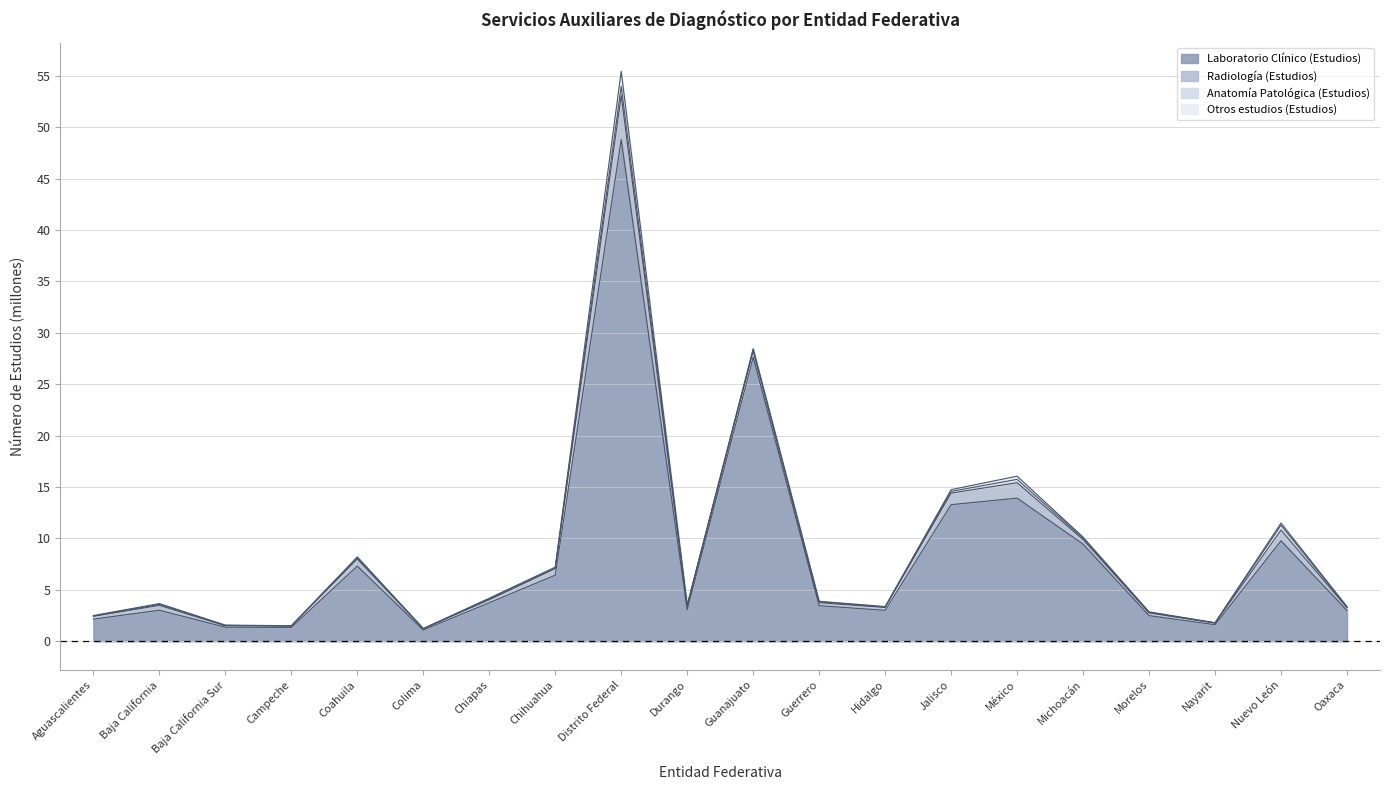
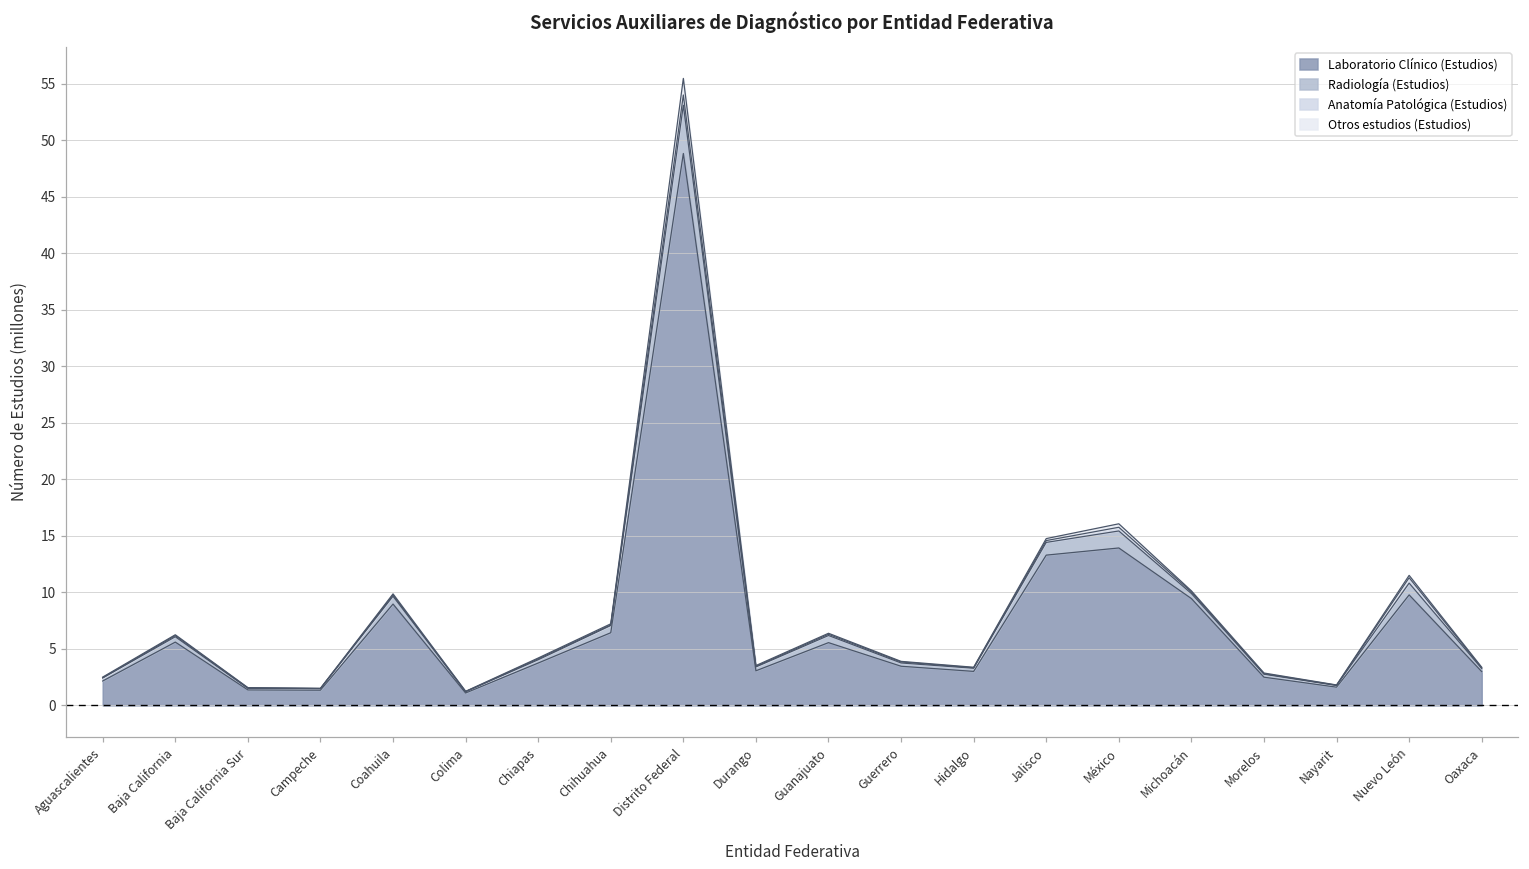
Laboratorio Clínico (Estudios), Baja California: 3.0 -> 5.6
Laboratorio Clínico (Estudios), Coahuila: 7.3 -> 9.0
Laboratorio Clínico (Estudios), Guanajuato: 27.6 -> 5.5
